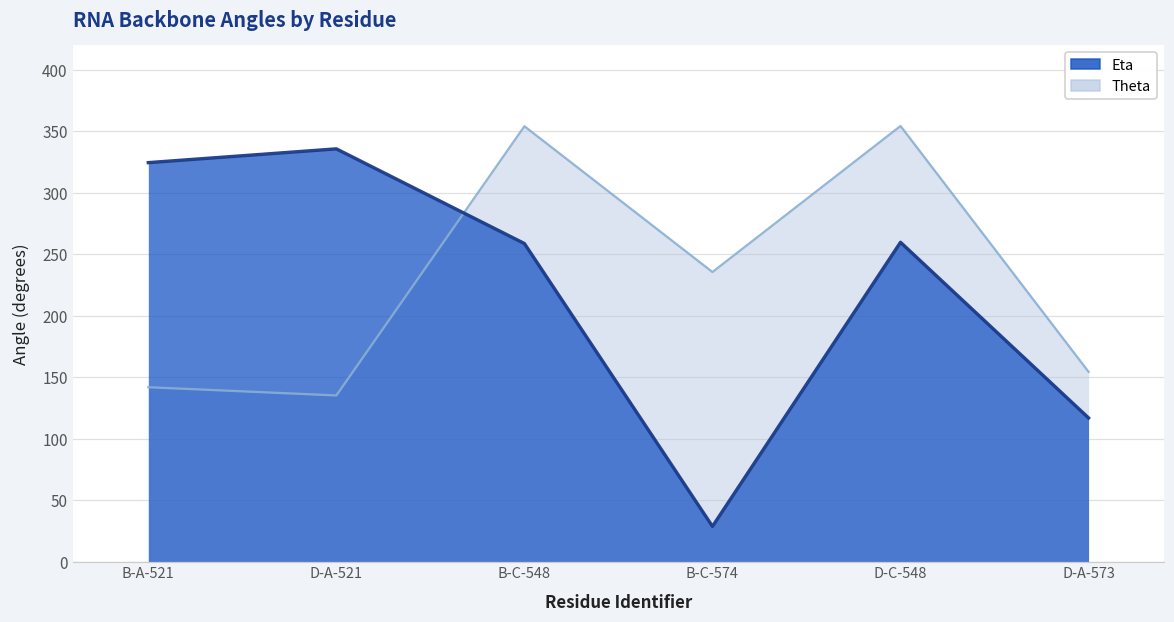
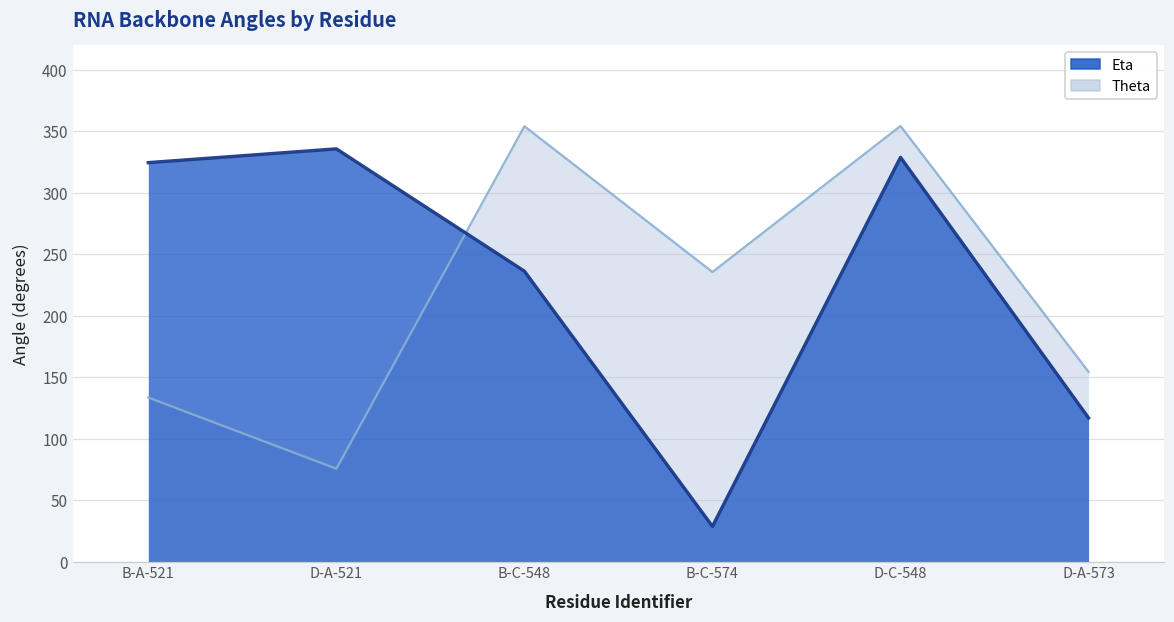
Theta, B-A-521: 142 -> 133
Theta, D-A-521: 135 -> 76
Eta, B-C-548: 259 -> 236
Eta, D-C-548: 260 -> 329
